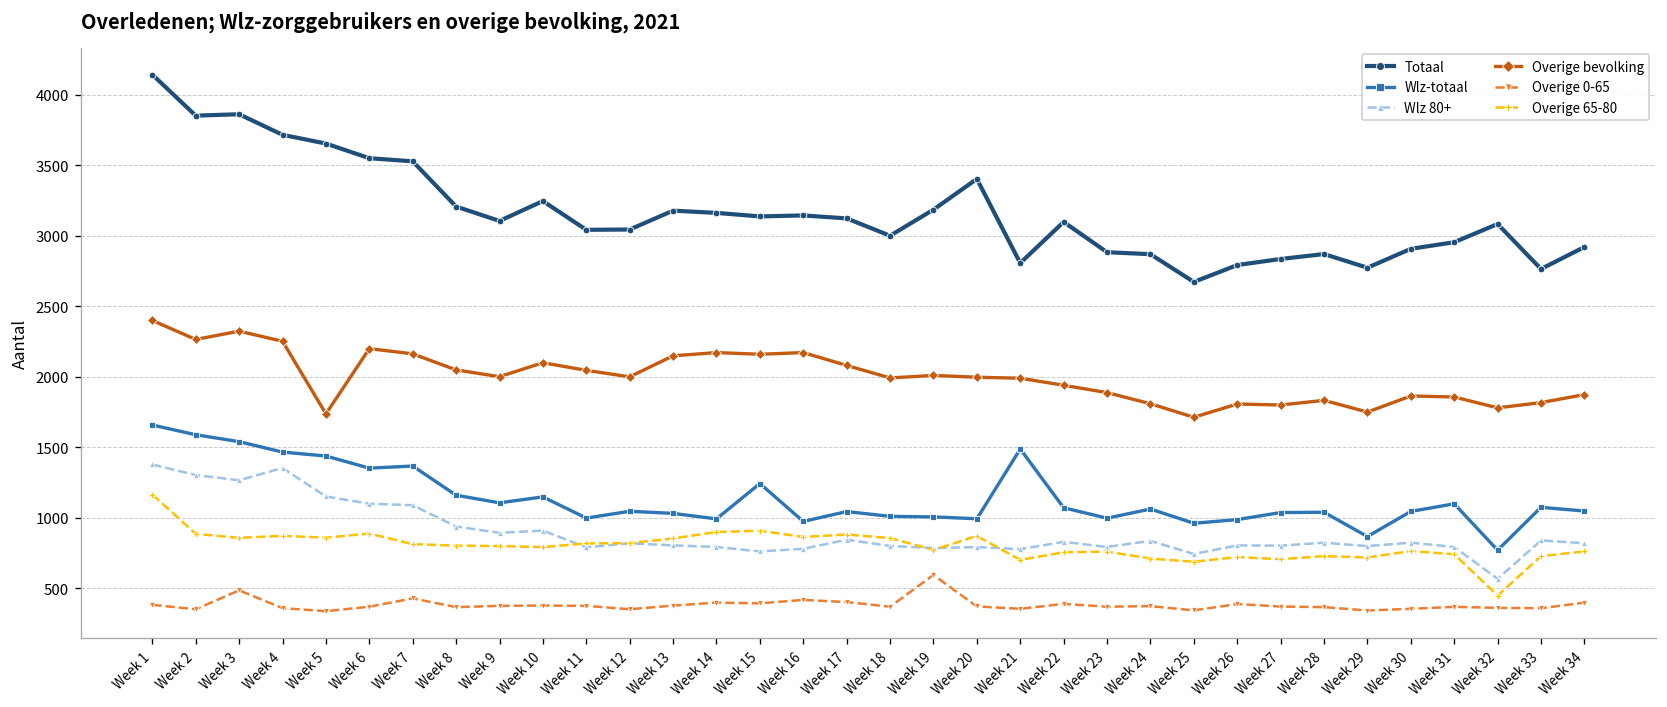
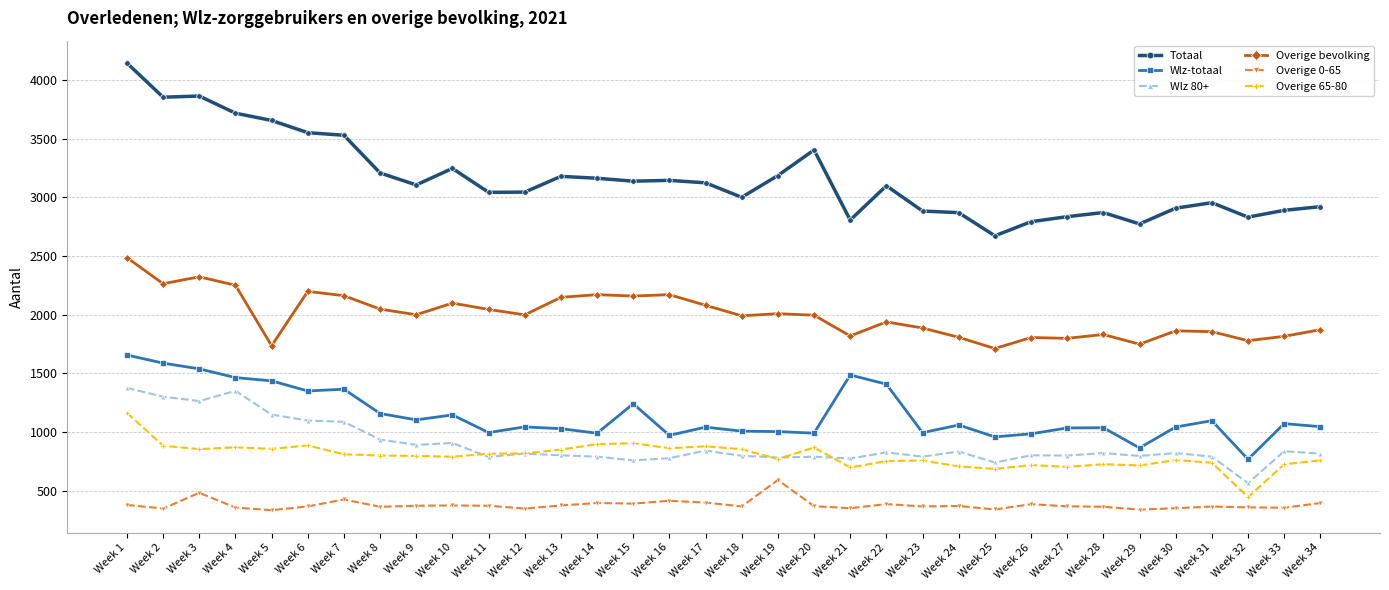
Overige bevolking, Week 1: 2400 -> 2490
Overige bevolking, Week 21: 1990 -> 1820
Wlz-totaal, Week 22: 1070 -> 1410
Totaal, Week 32: 3080 -> 2830
Totaal, Week 33: 2760 -> 2890
